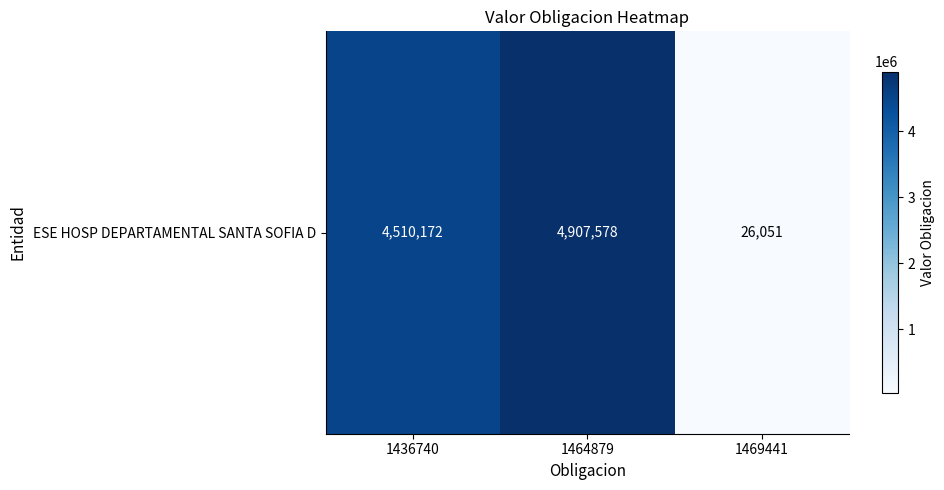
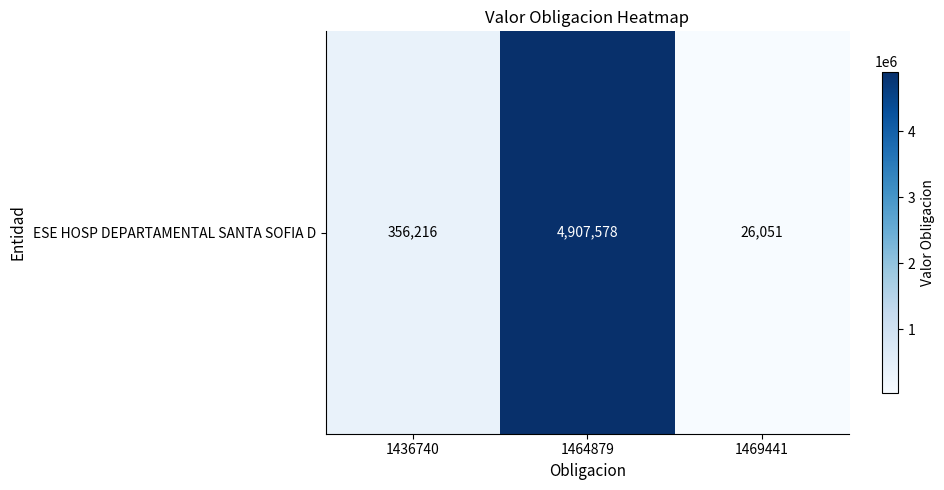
ESE HOSP DEPARTAMENTAL SANTA SOFIA D, 1436740: 4,510,172 -> 356,216
